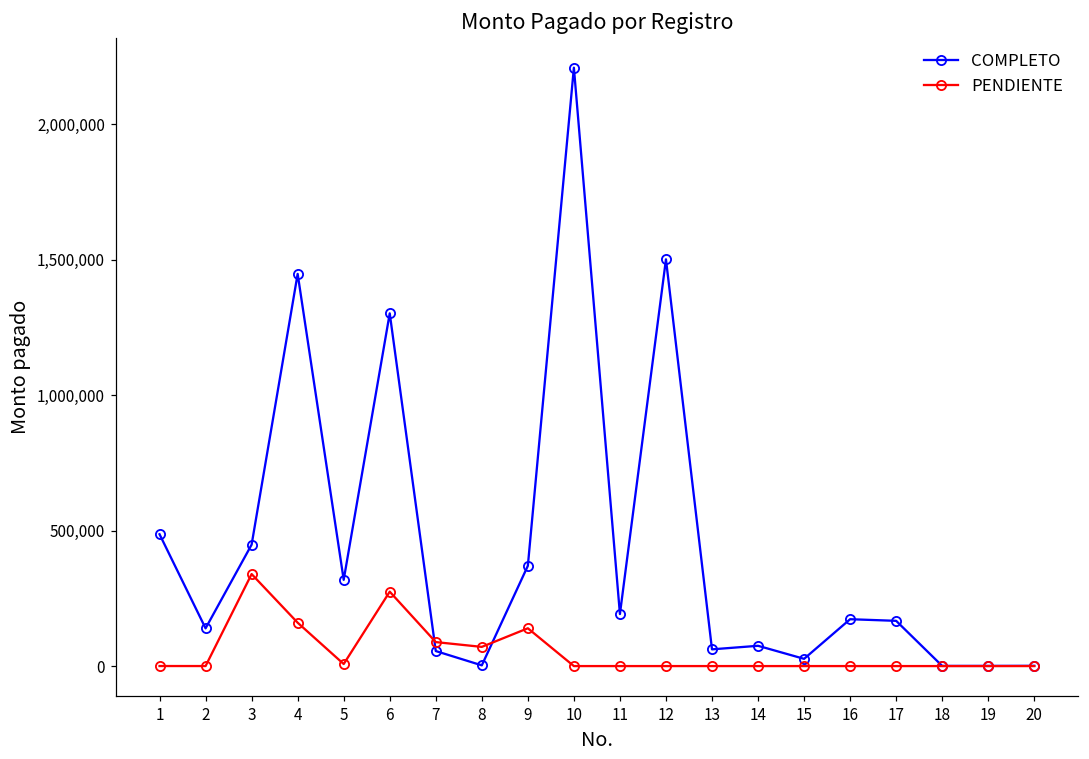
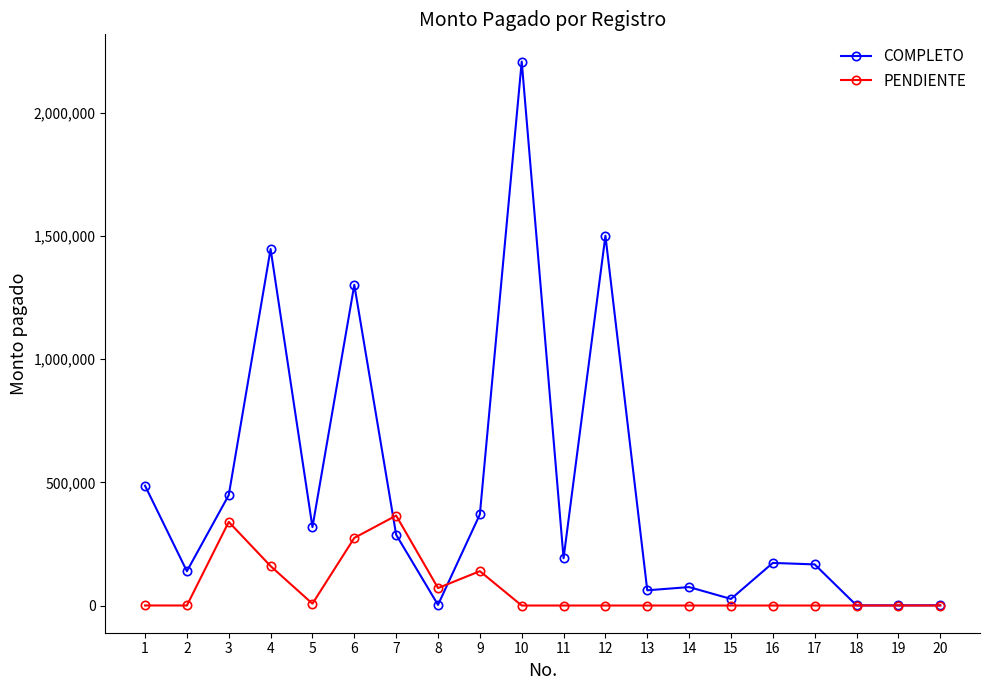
COMPLETO, 7: 60,000 -> 290,000
PENDIENTE, 7: 90,000 -> 370,000
